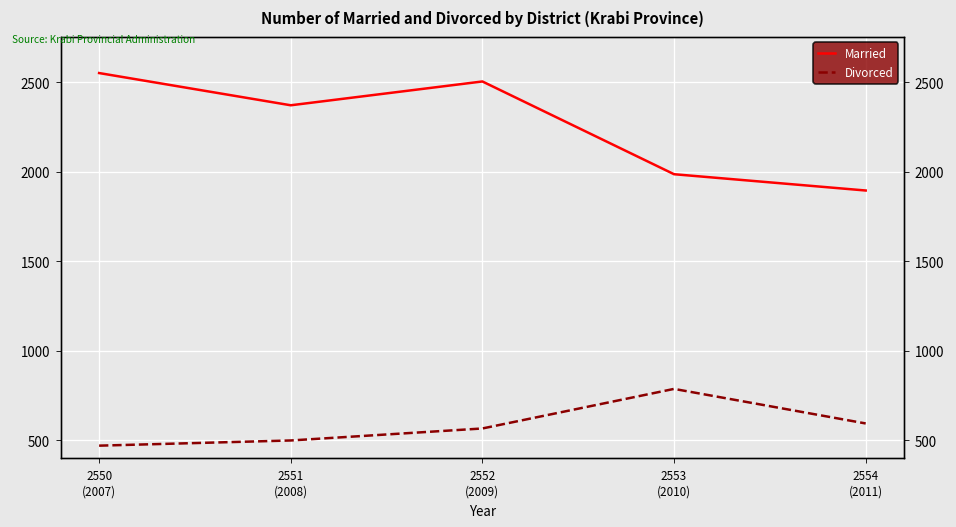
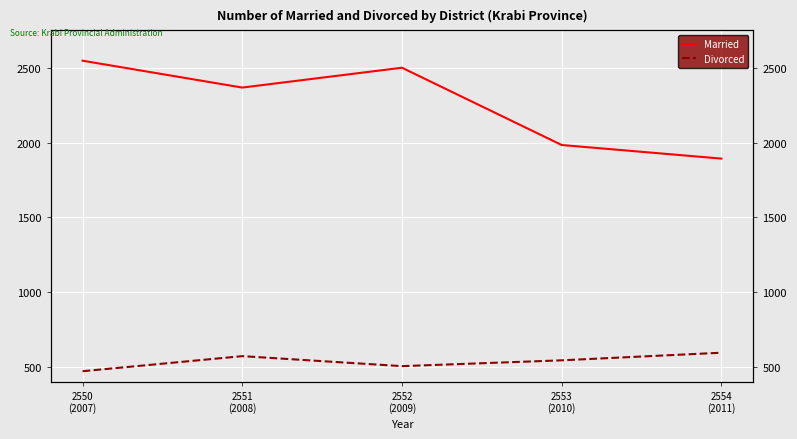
Divorced, 2551 (2008): 500 -> 570
Divorced, 2552 (2009): 570 -> 500
Divorced, 2553 (2010): 790 -> 540
